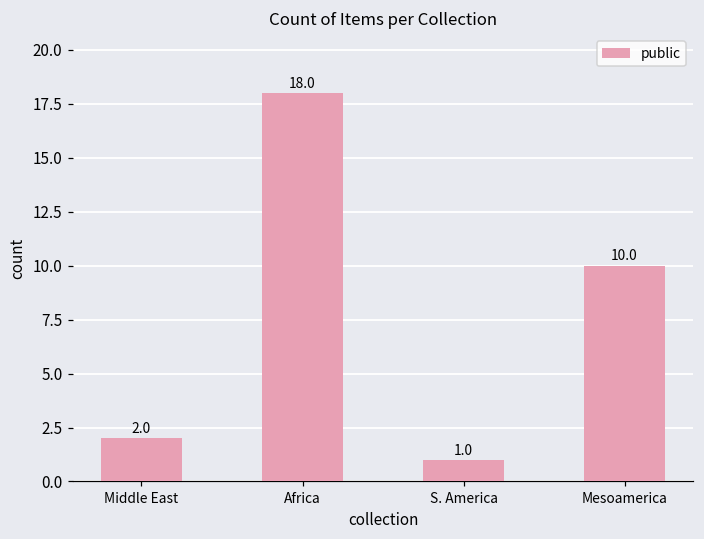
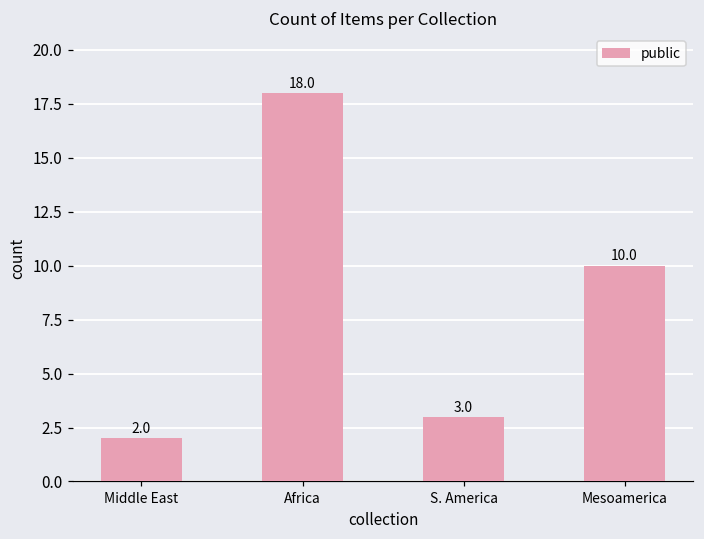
S. America: 1.0 -> 3.0
